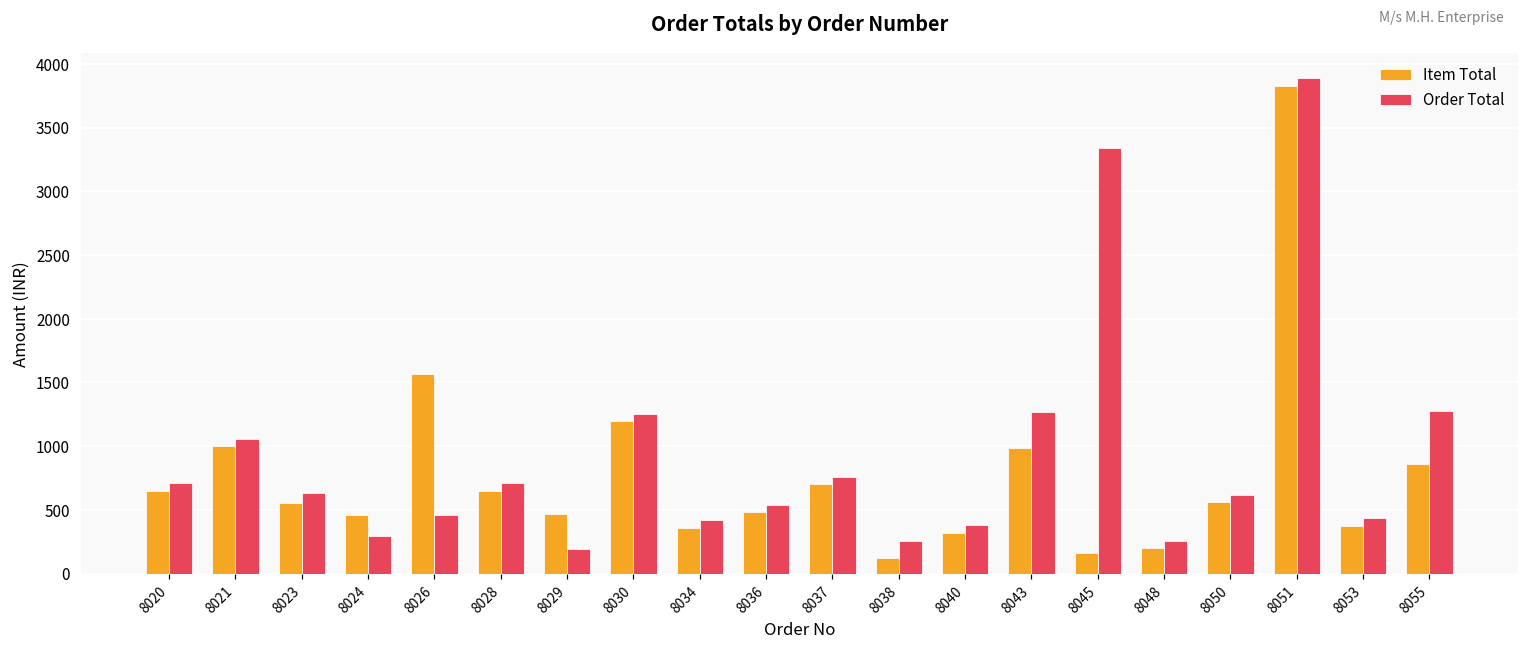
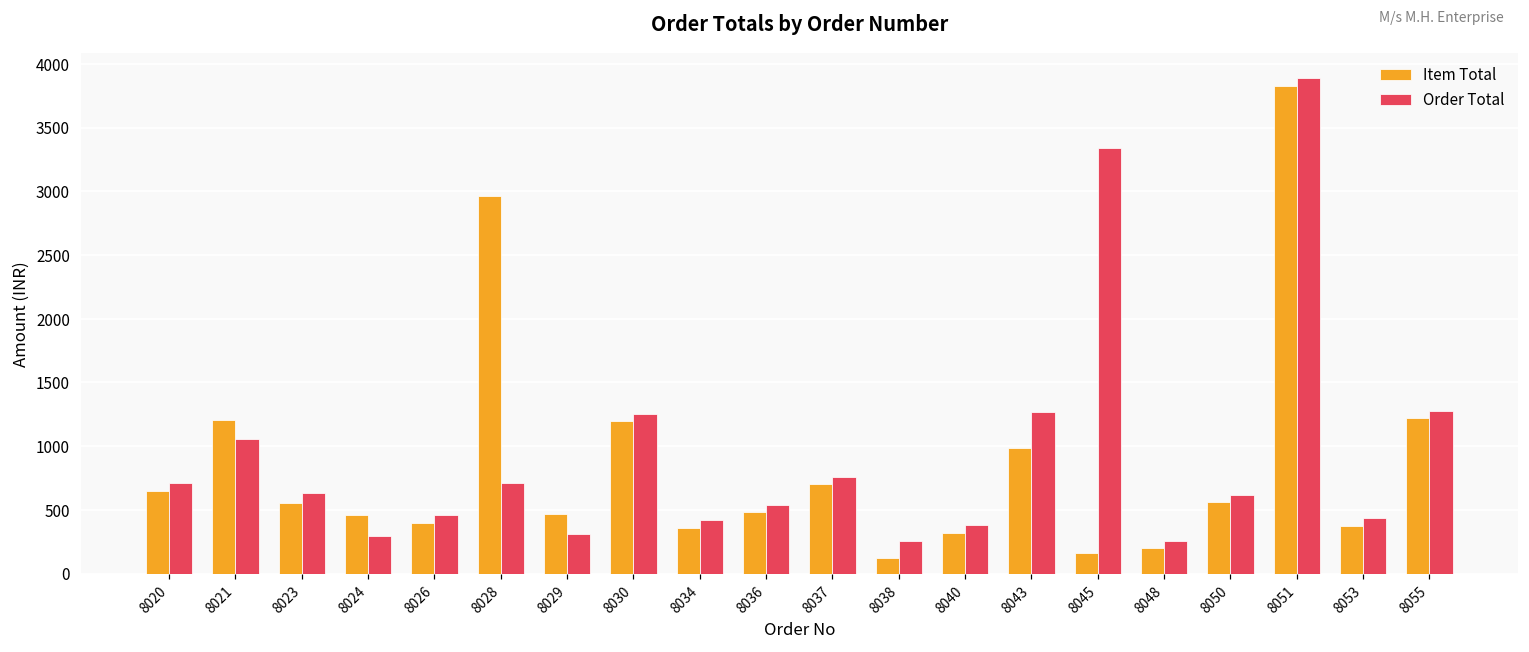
Item Total, 8021: 1000 -> 1210
Item Total, 8026: 1570 -> 400
Item Total, 8028: 650 -> 2960
Order Total, 8029: 190 -> 310
Item Total, 8055: 860 -> 1220
